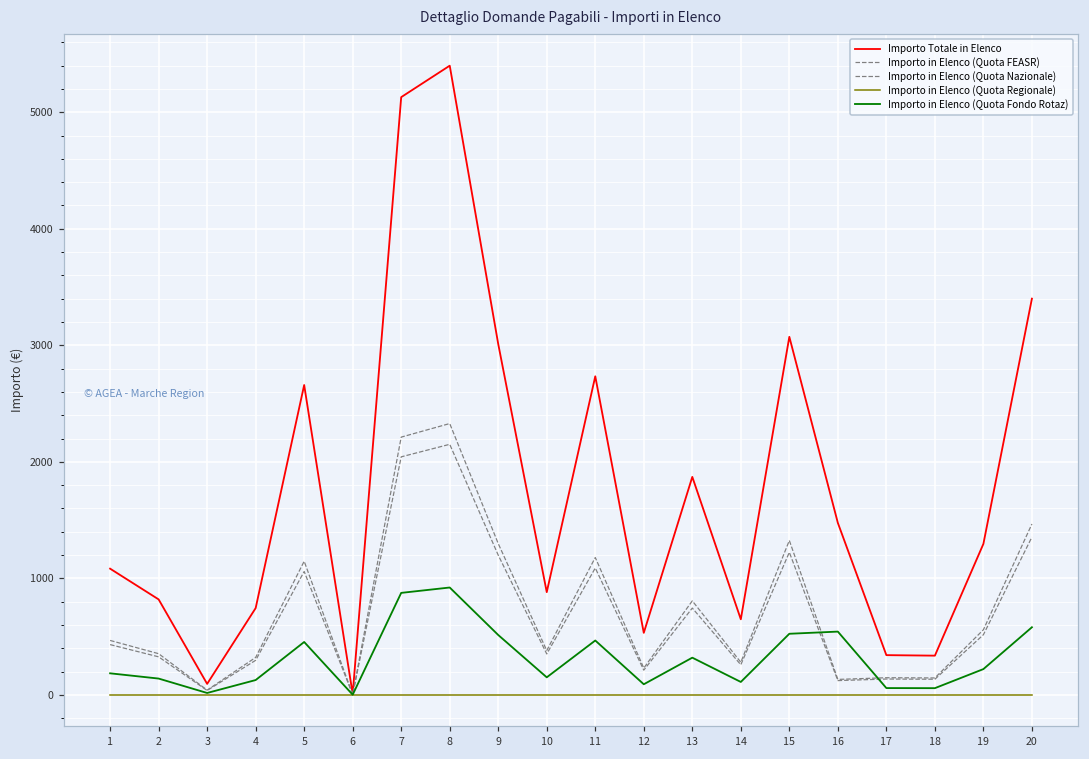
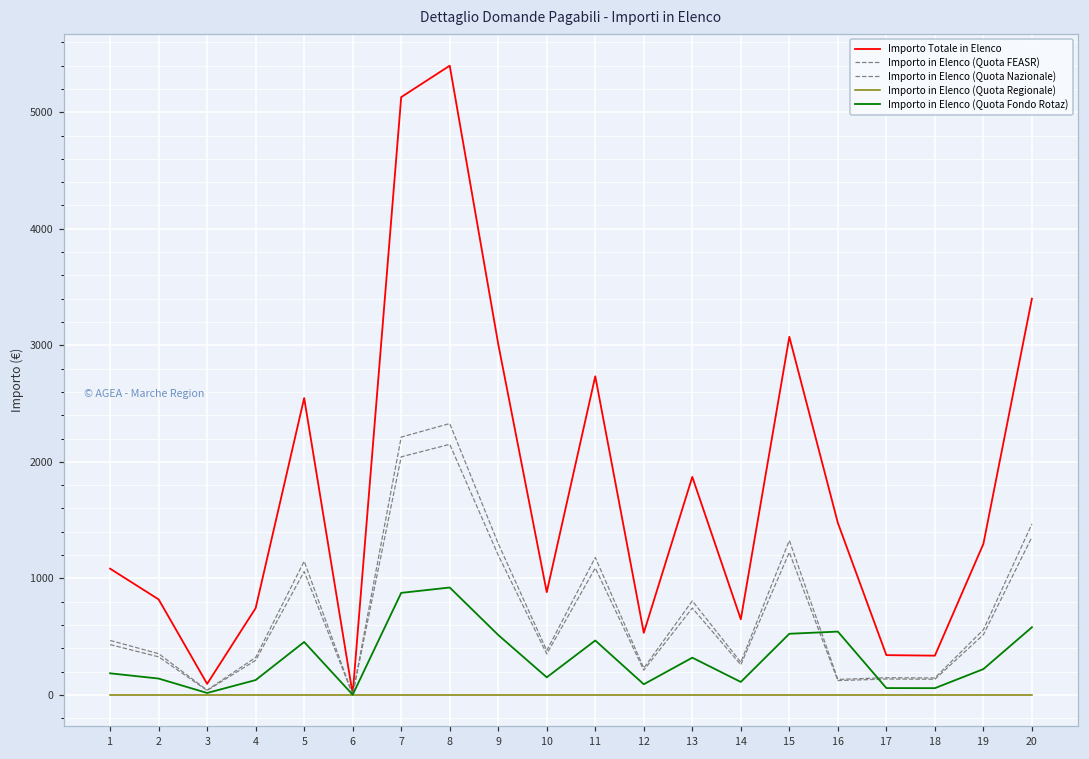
Importo Totale in Elenco, 5: 2660 -> 2550
